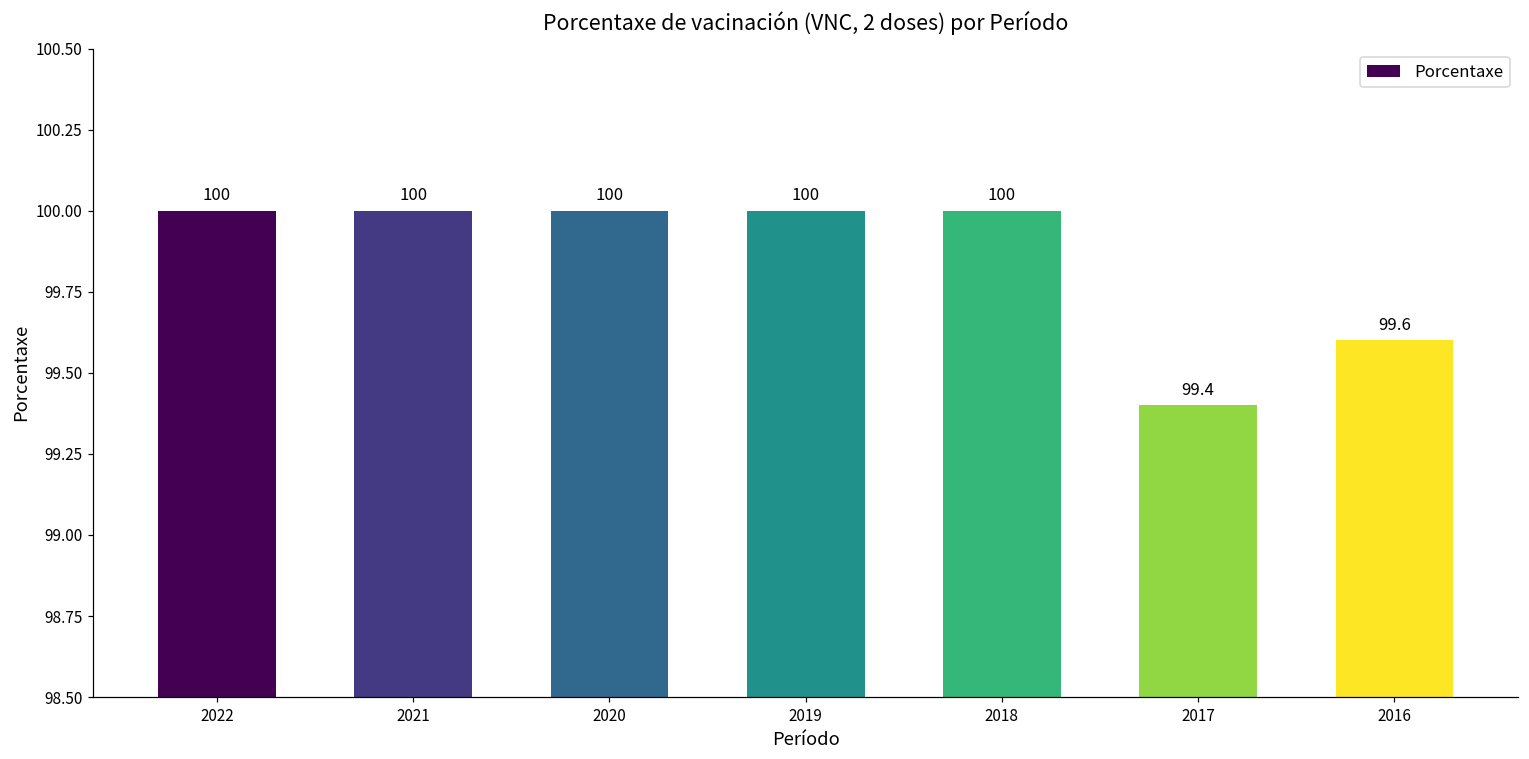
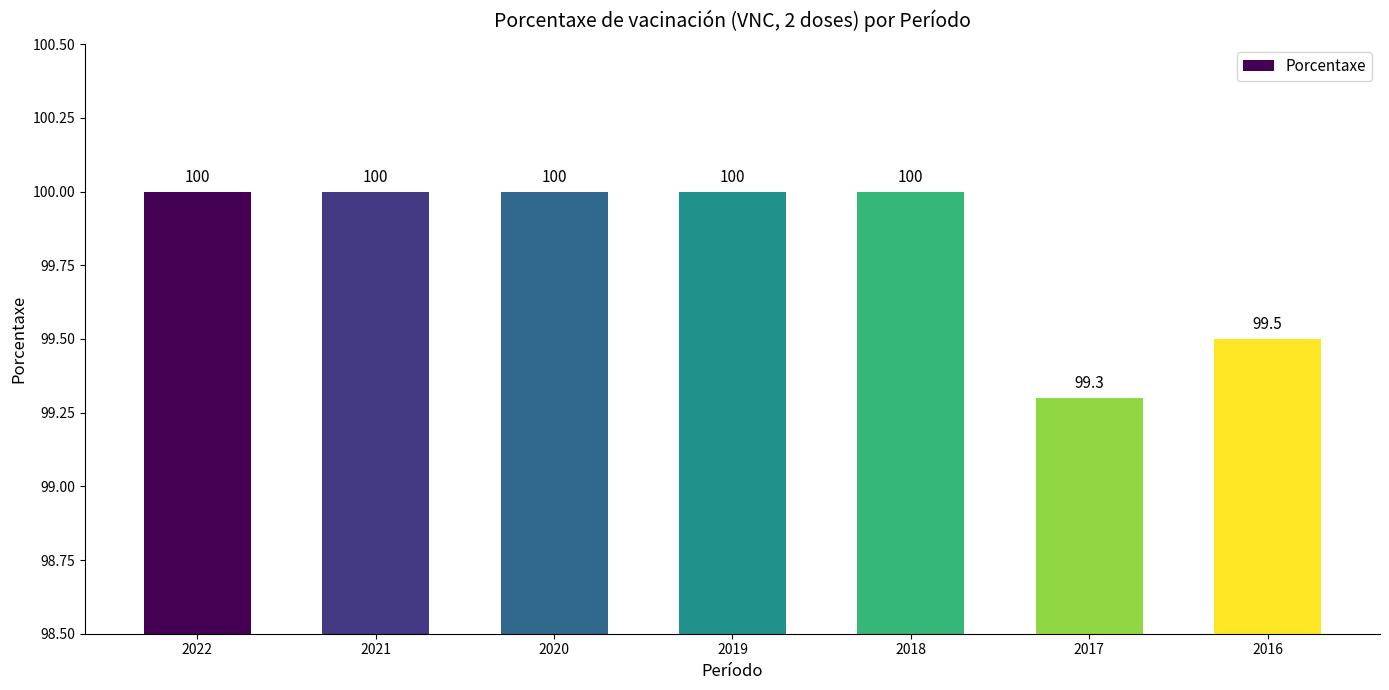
2017: 99.4 -> 99.3
2016: 99.6 -> 99.5
